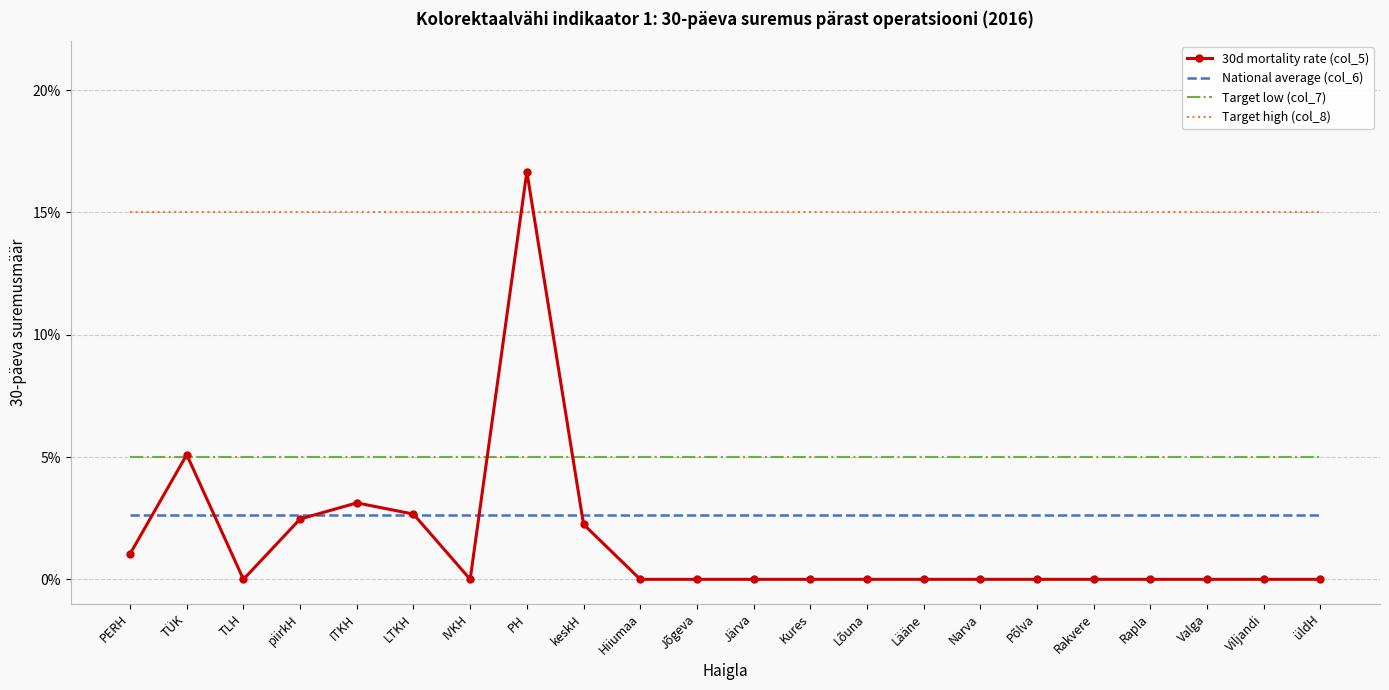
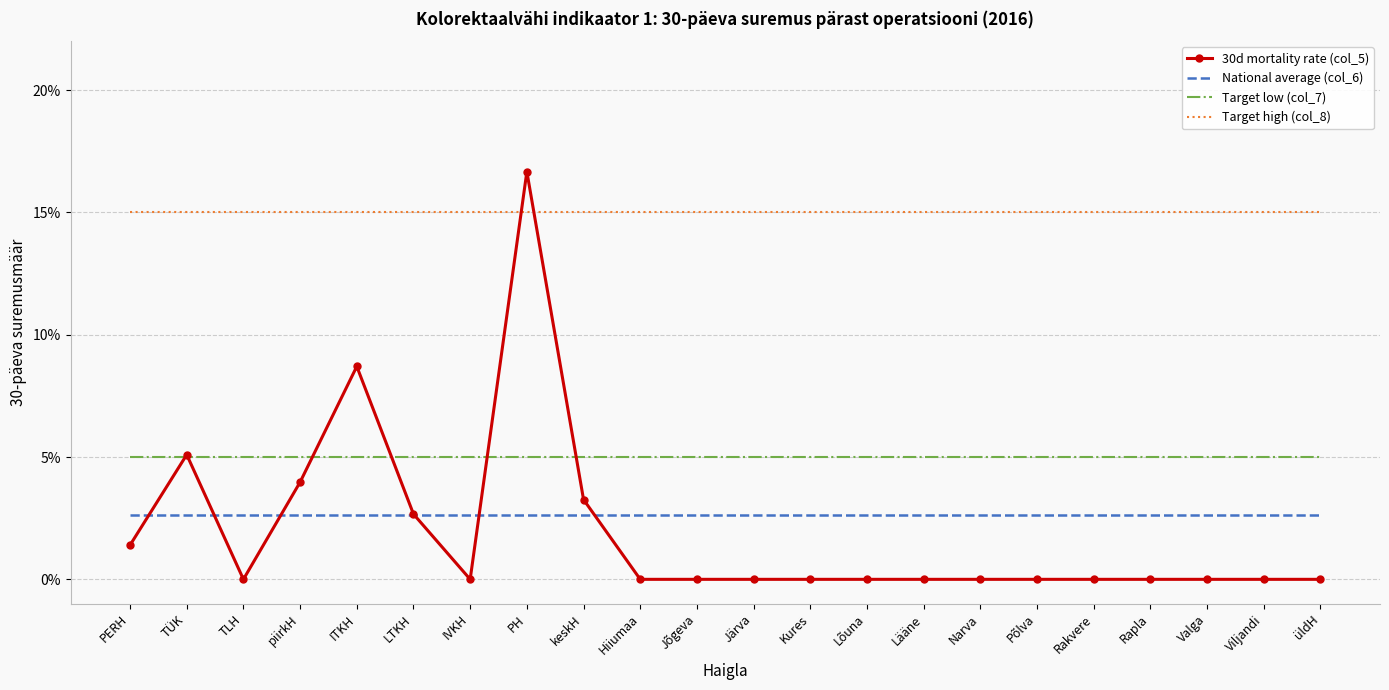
30d mortality rate (col_5), PERH: 1.0% -> 1.4%
30d mortality rate (col_5), piirkH: 2.5% -> 4.0%
30d mortality rate (col_5), ITKH: 3.1% -> 8.7%
30d mortality rate (col_5), keskH: 2.2% -> 3.3%
